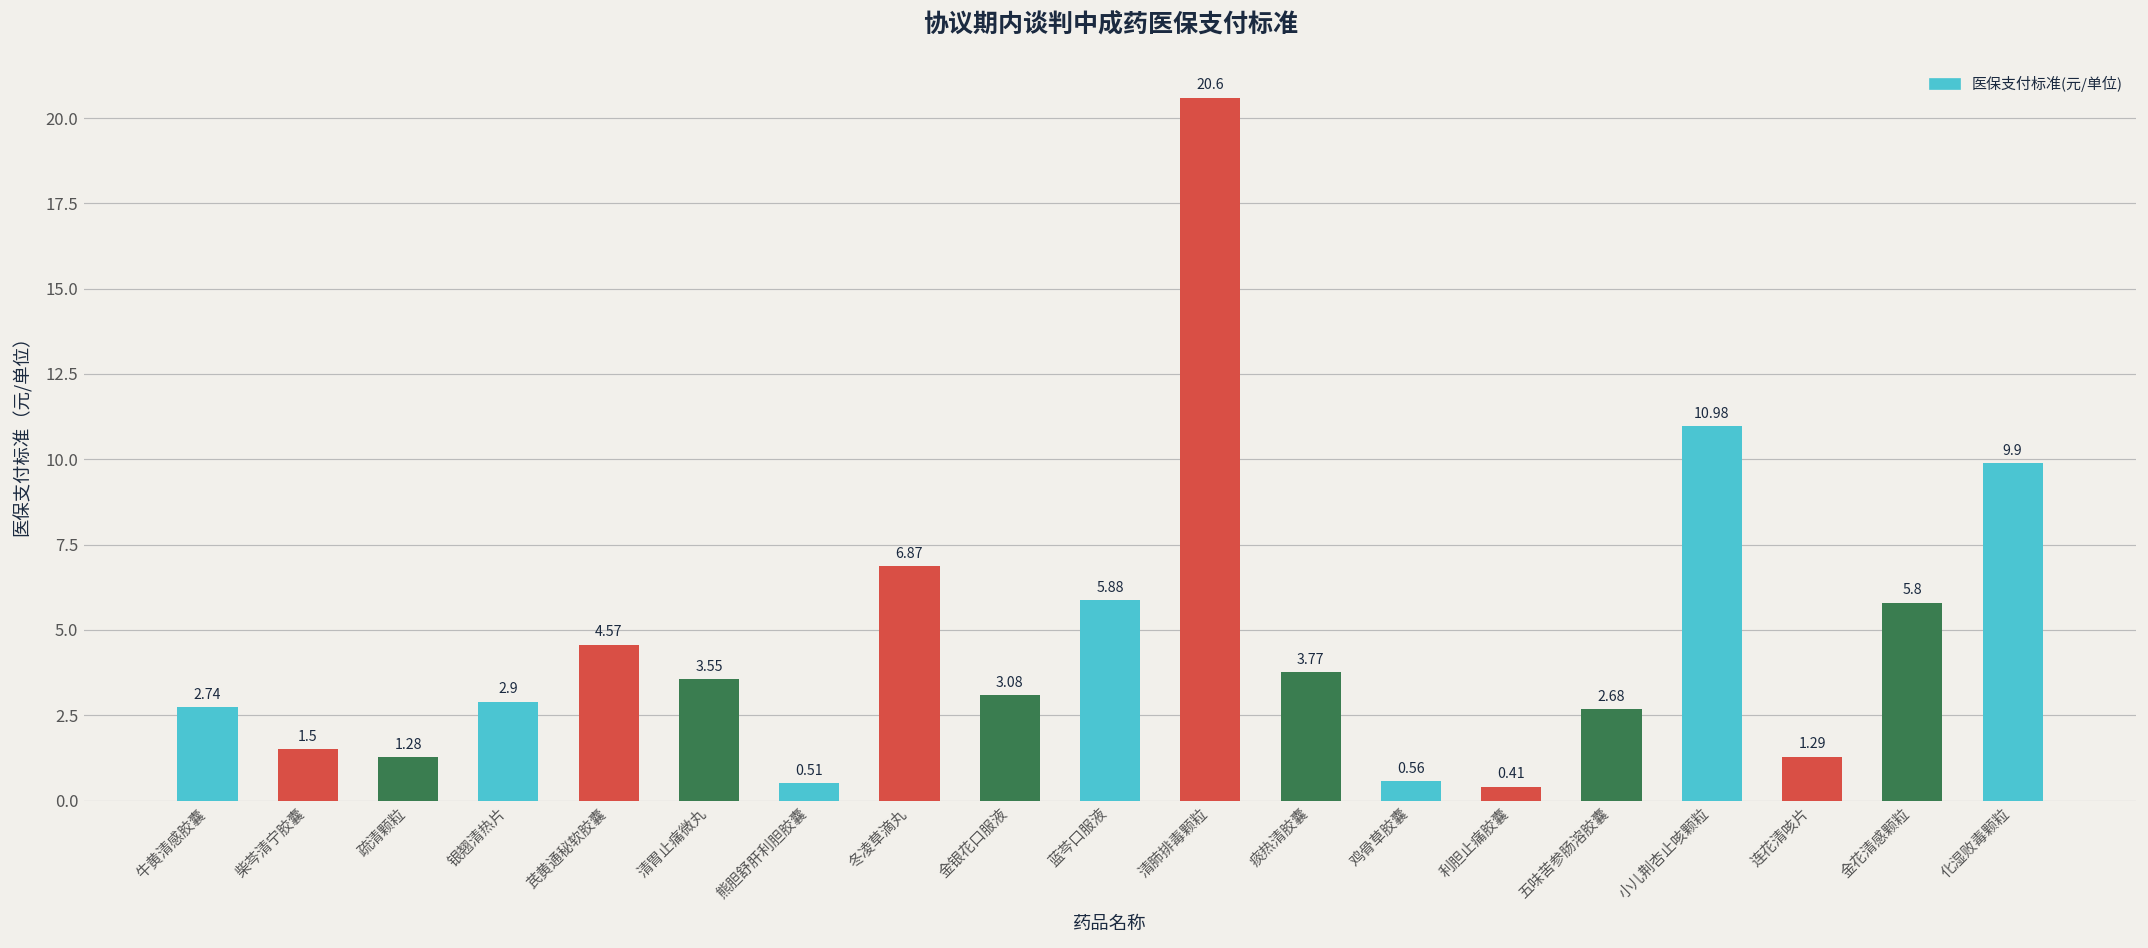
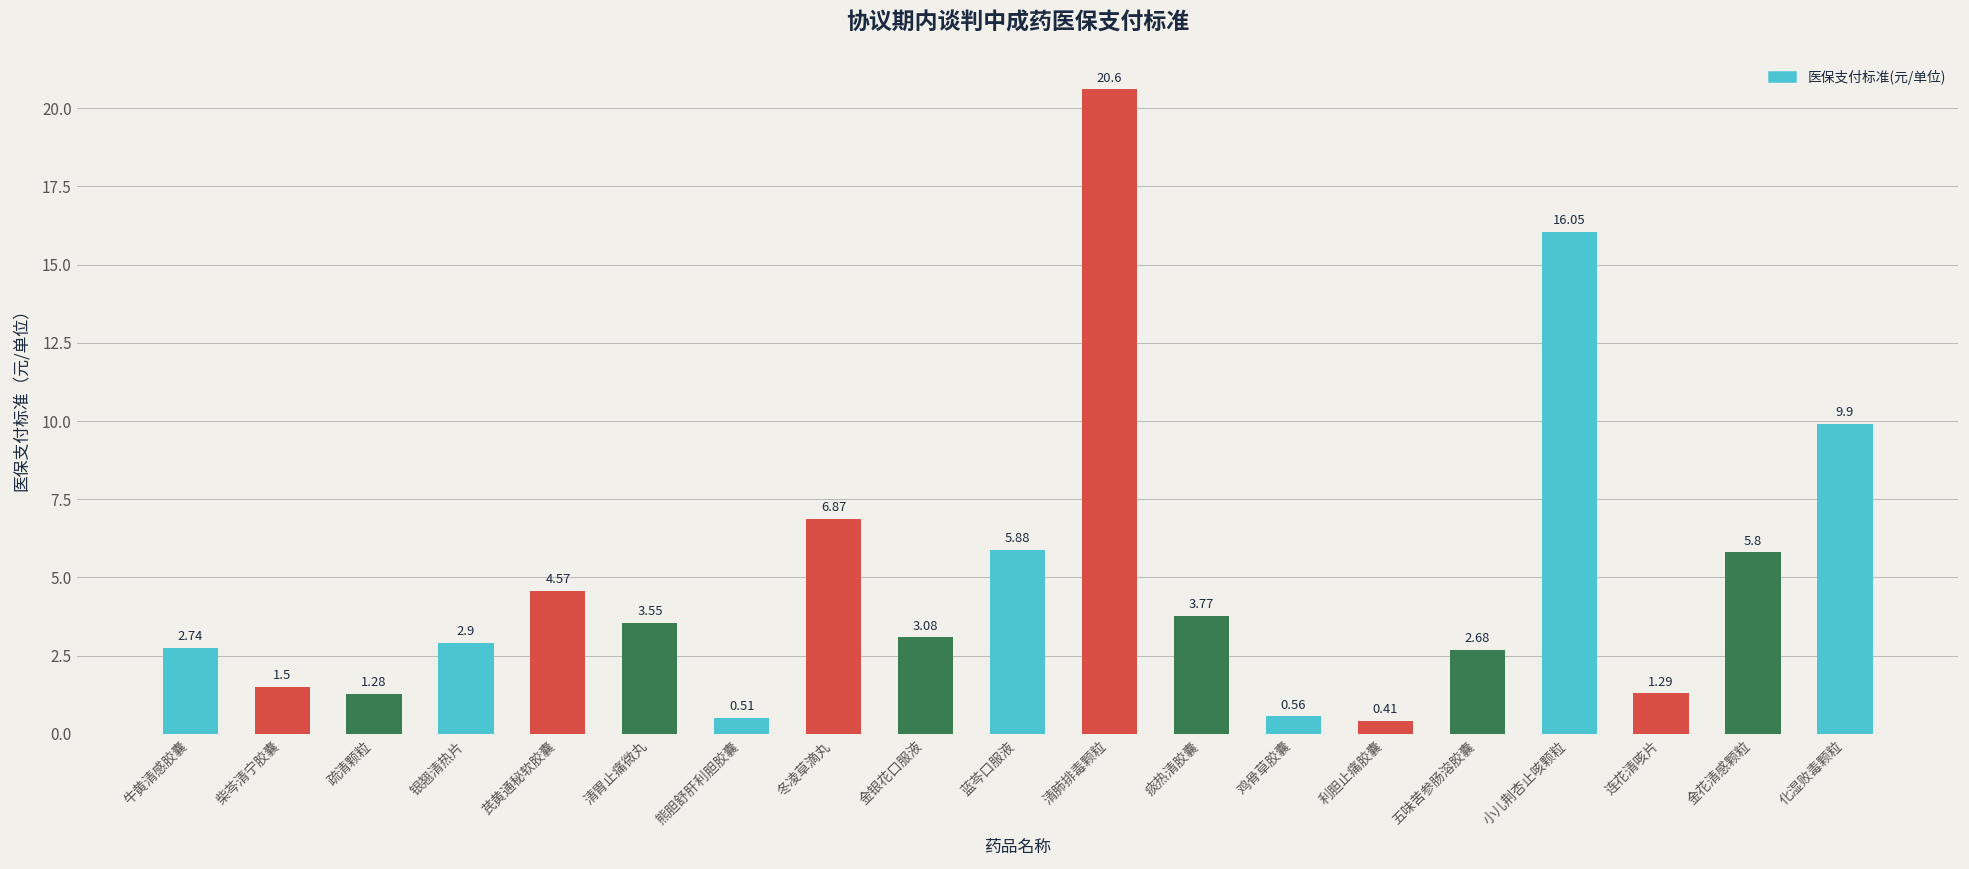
小儿荆杏止咳颗粒: 10.98 -> 16.05
